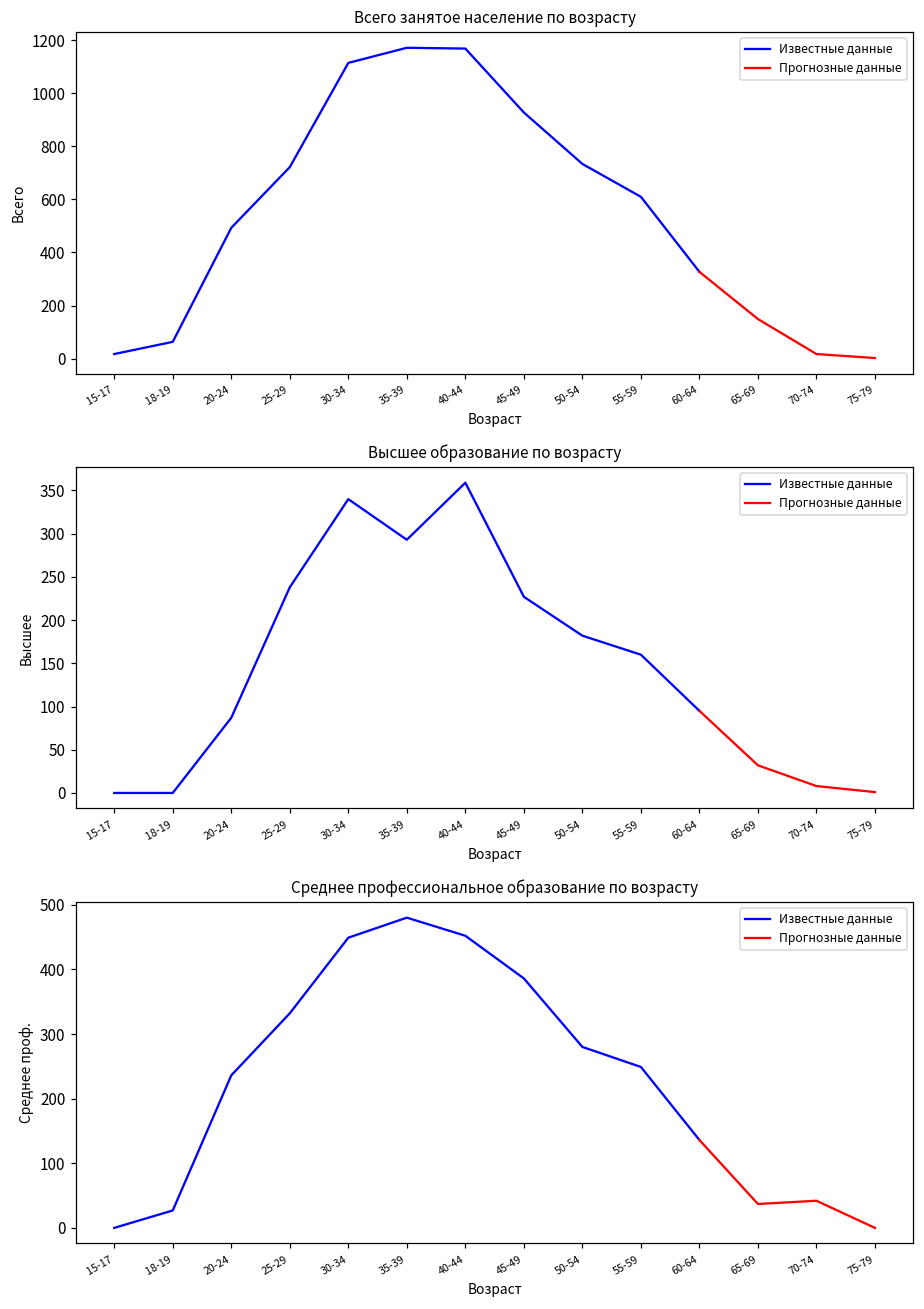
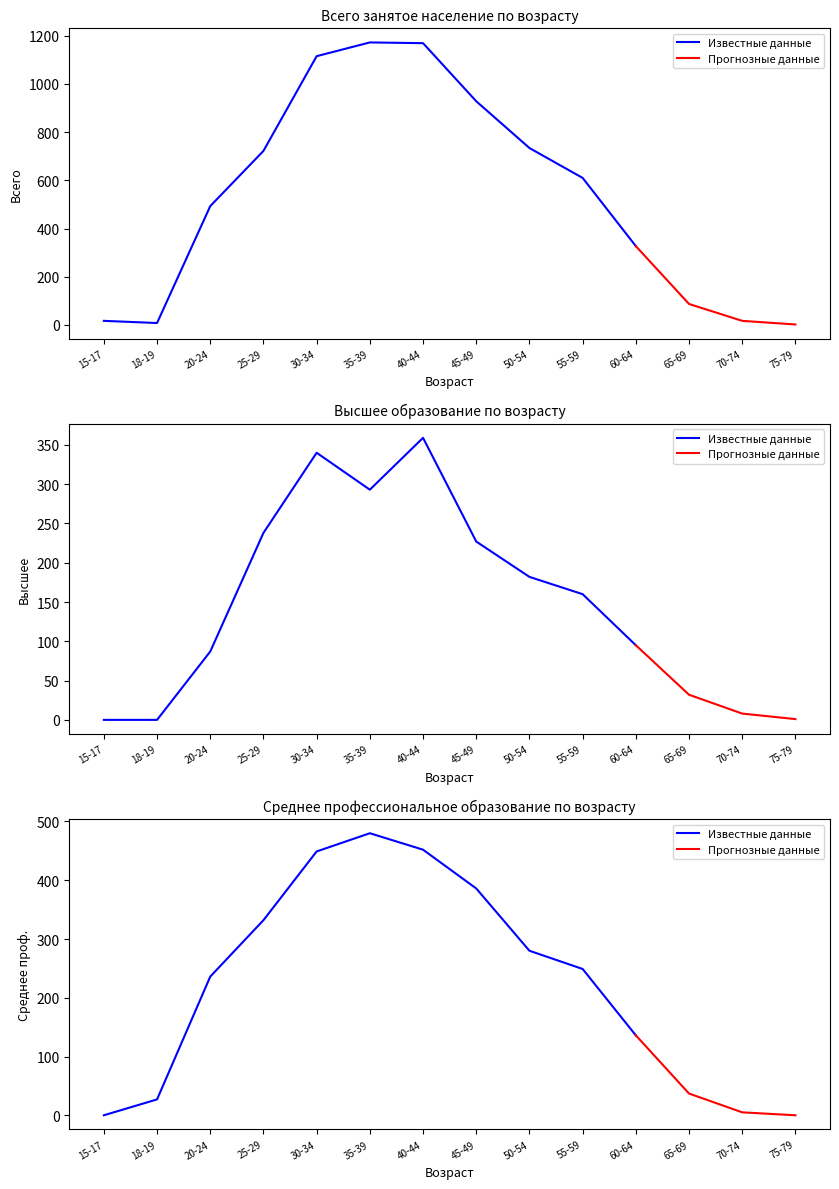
Всего занятое население по возрасту, Известные данные, 18-19: 60 -> 10
Всего занятое население по возрасту, Прогнозные данные, 65-69: 150 -> 90
Среднее профессиональное образование по возрасту, Прогнозные данные, 70-74: 40 -> 10
